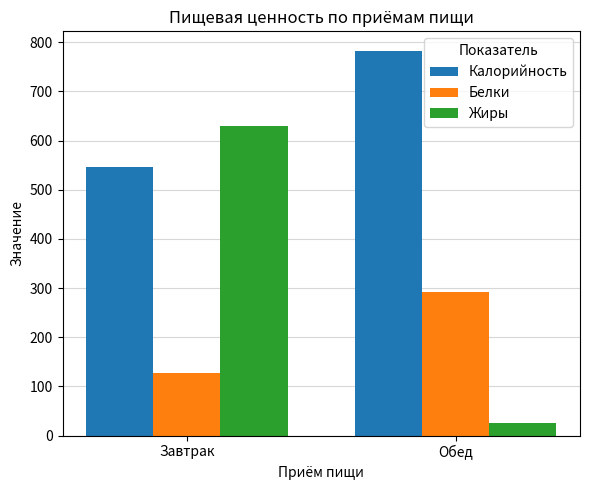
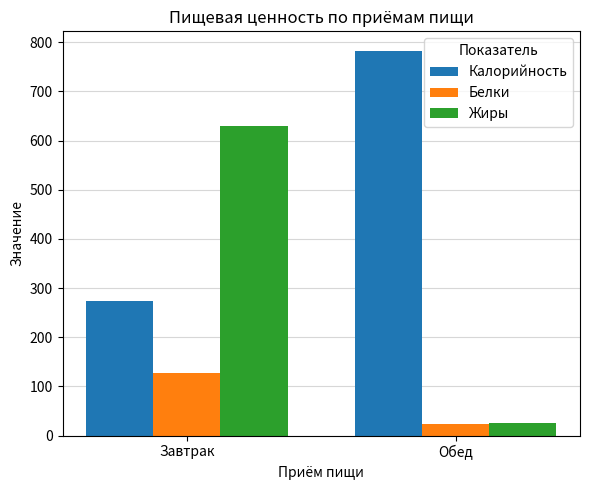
Калорийность, Завтрак: 550 -> 270
Белки, Обед: 290 -> 20
